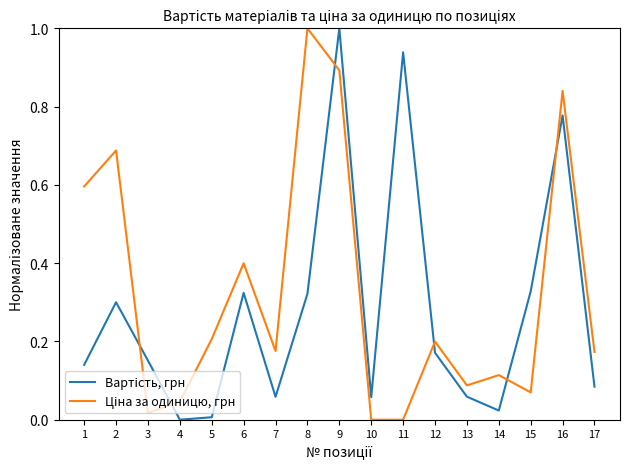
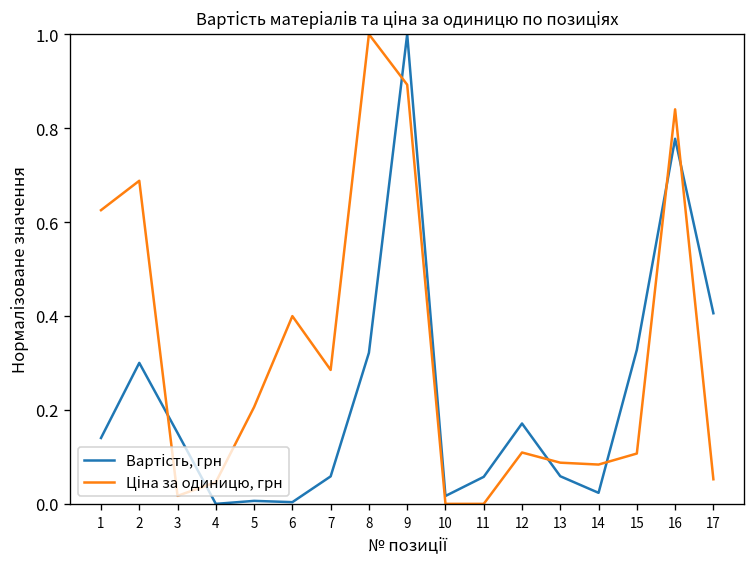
Ціна за одиницю, грн, 1: 0.60 -> 0.63
Вартість, грн, 6: 0.32 -> 0.00
Ціна за одиницю, грн, 7: 0.18 -> 0.29
Вартість, грн, 10: 0.06 -> 0.02
Вартість, грн, 11: 0.94 -> 0.06
Ціна за одиницю, грн, 12: 0.20 -> 0.11
Ціна за одиницю, грн, 14: 0.11 -> 0.08
Ціна за одиницю, грн, 15: 0.07 -> 0.11
Вартість, грн, 17: 0.08 -> 0.41
Ціна за одиницю, грн, 17: 0.17 -> 0.05
